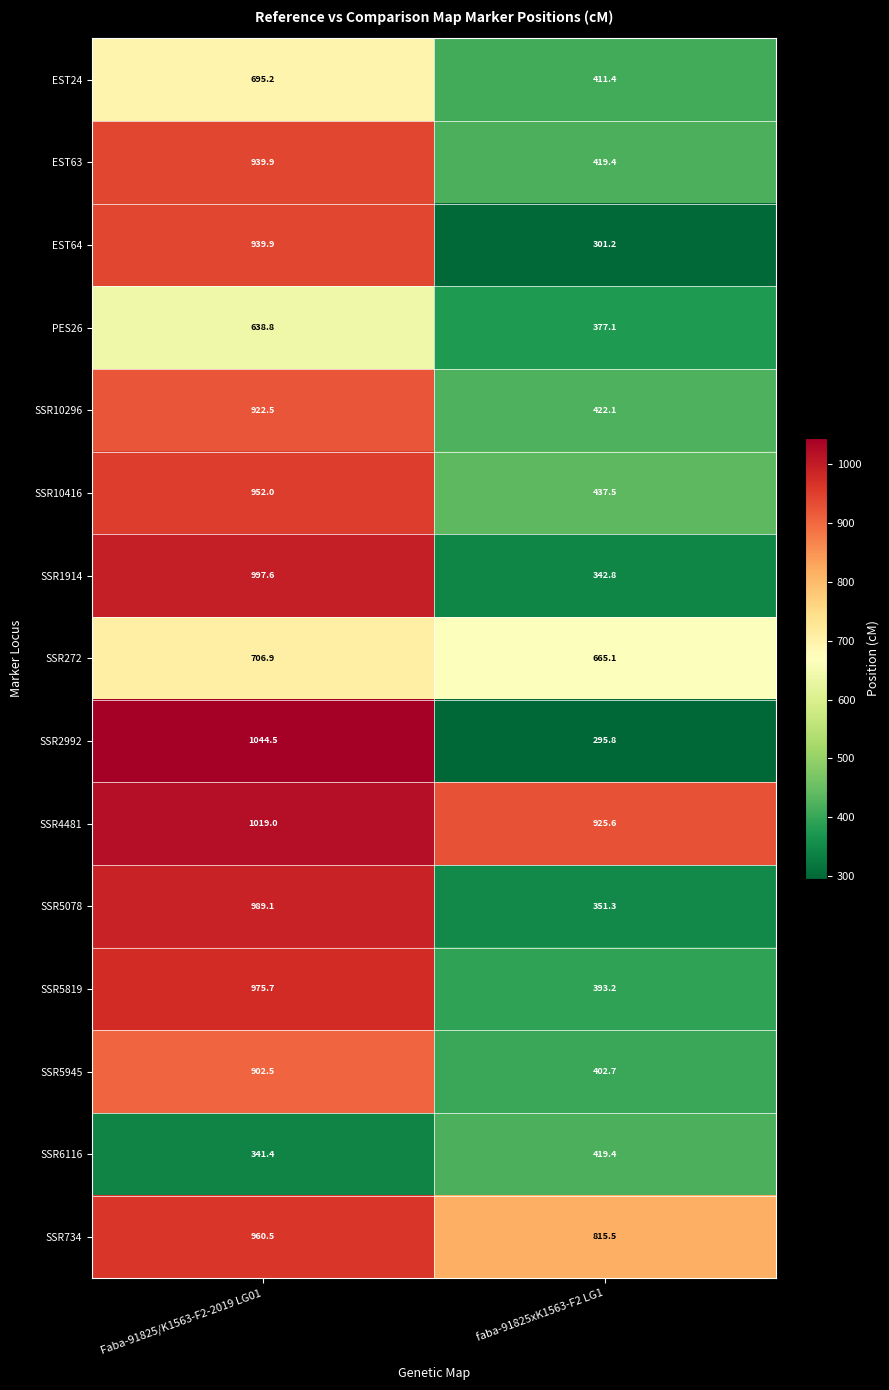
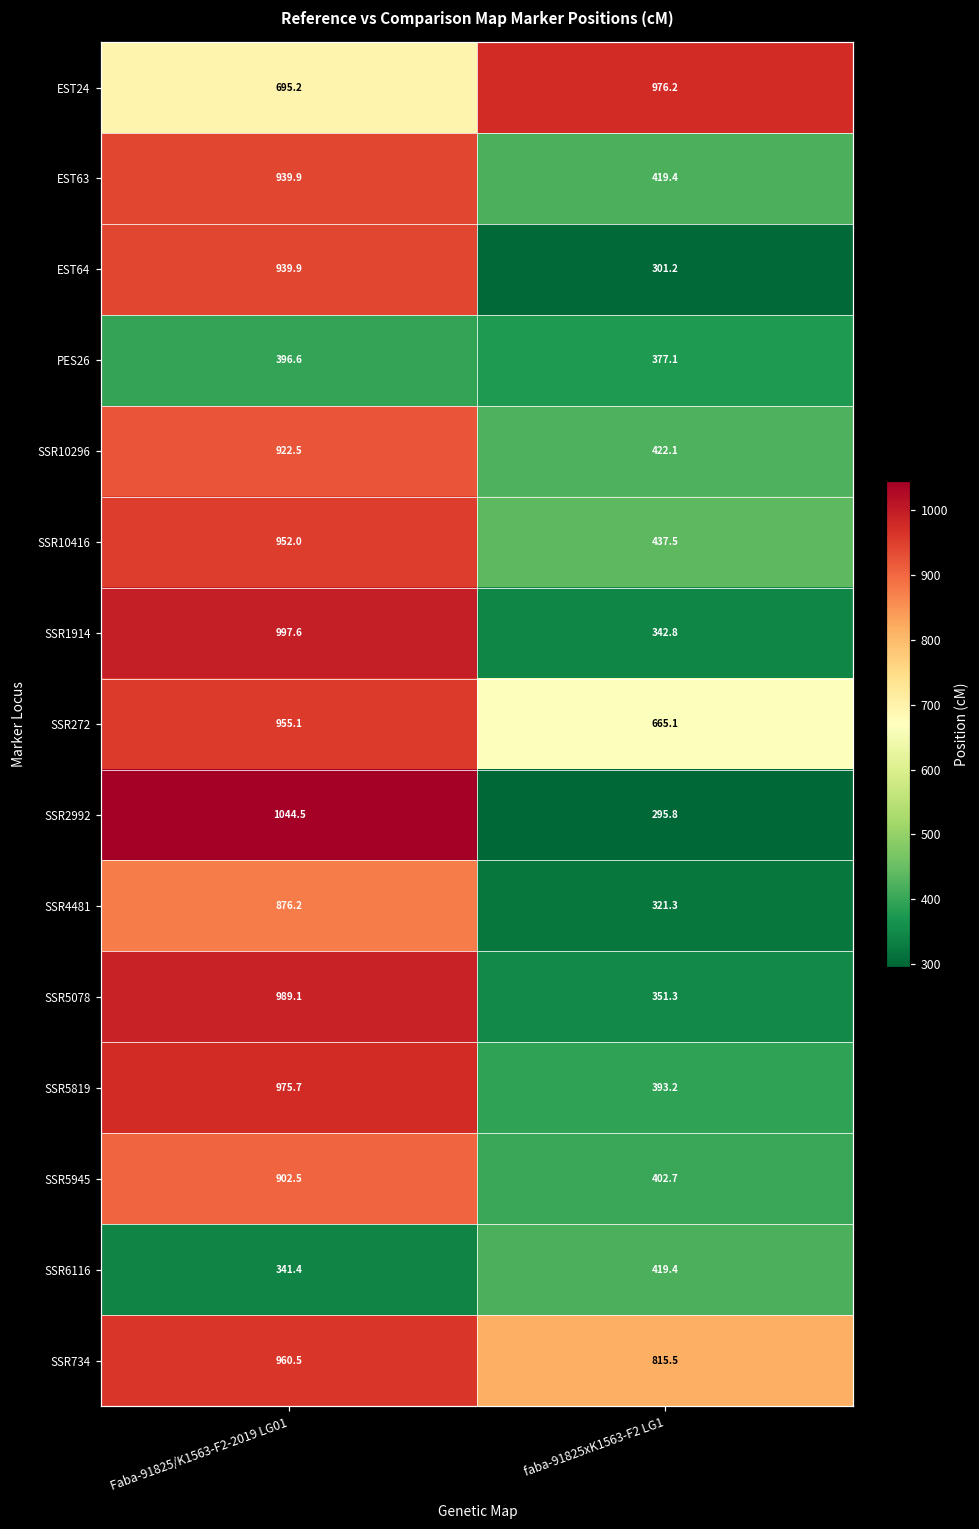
EST24, faba-91825xK1563-F2 LG1: 411.4 -> 976.2
PES26, Faba-91825/K1563-F2-2019 LG01: 638.8 -> 396.6
SSR272, Faba-91825/K1563-F2-2019 LG01: 706.9 -> 955.1
SSR4481, Faba-91825/K1563-F2-2019 LG01: 1019.0 -> 876.2
SSR4481, faba-91825xK1563-F2 LG1: 925.6 -> 321.3
